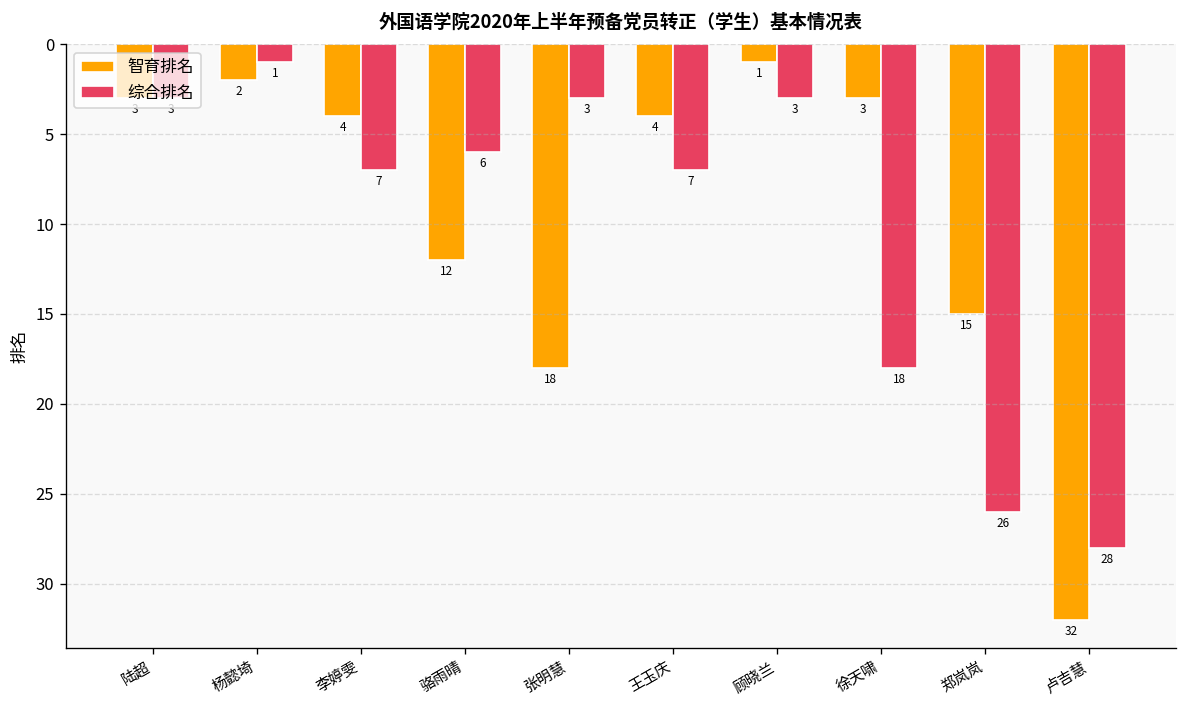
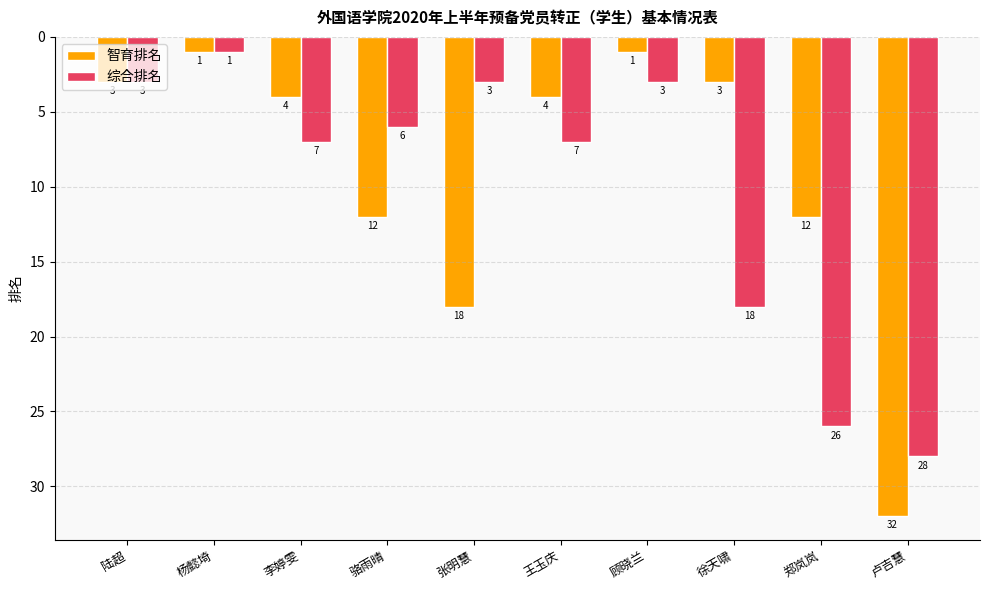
智育排名, 杨懿埼: 2 -> 1
智育排名, 郑岚岚: 15 -> 12
